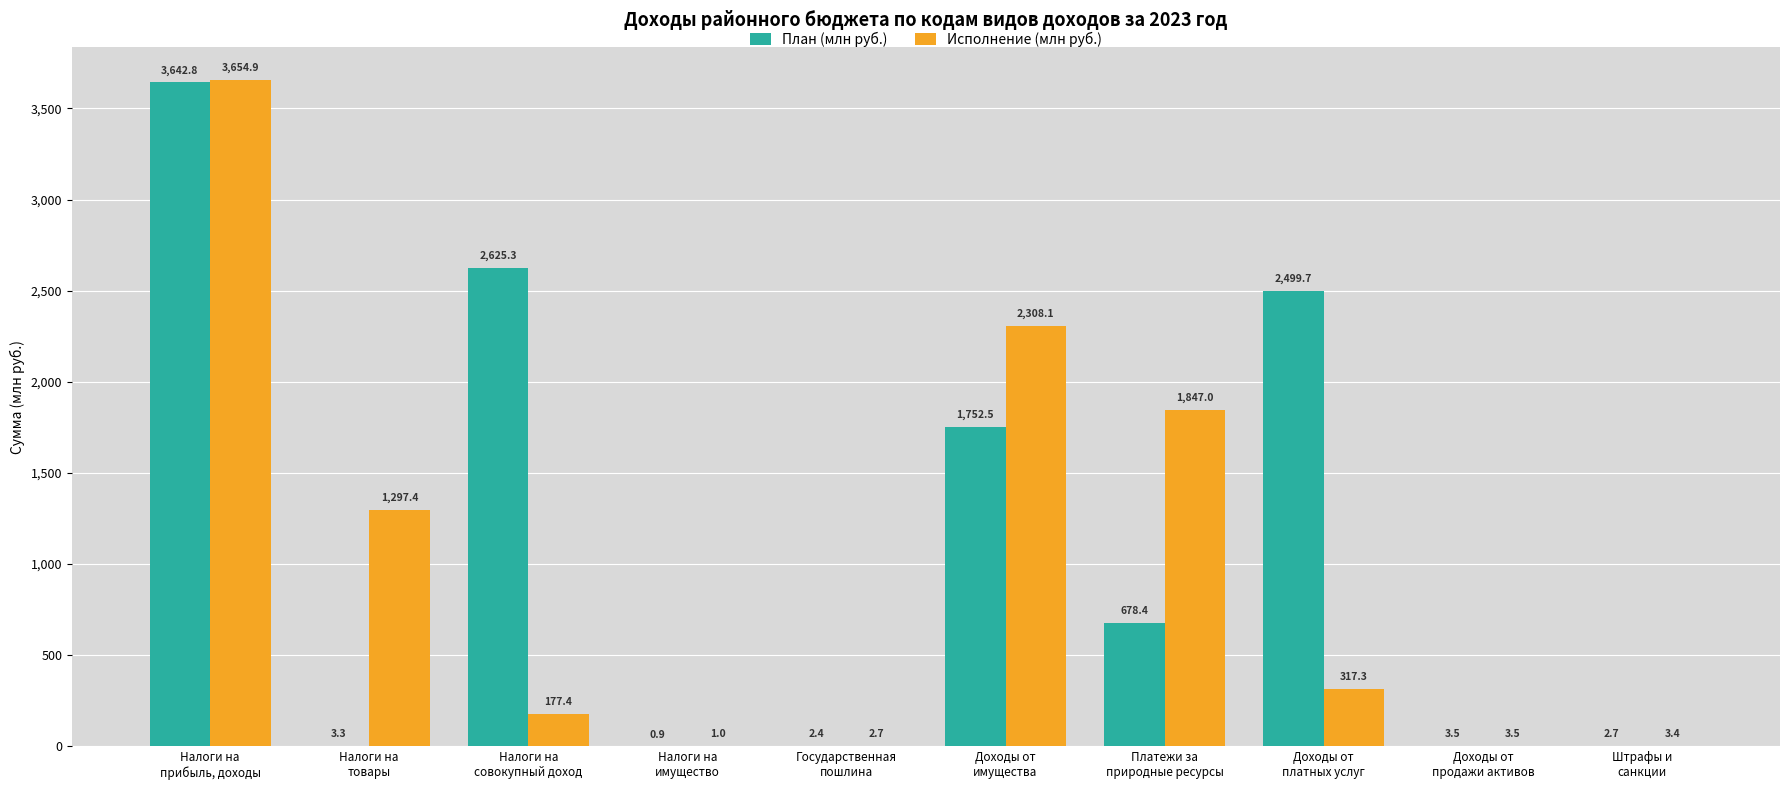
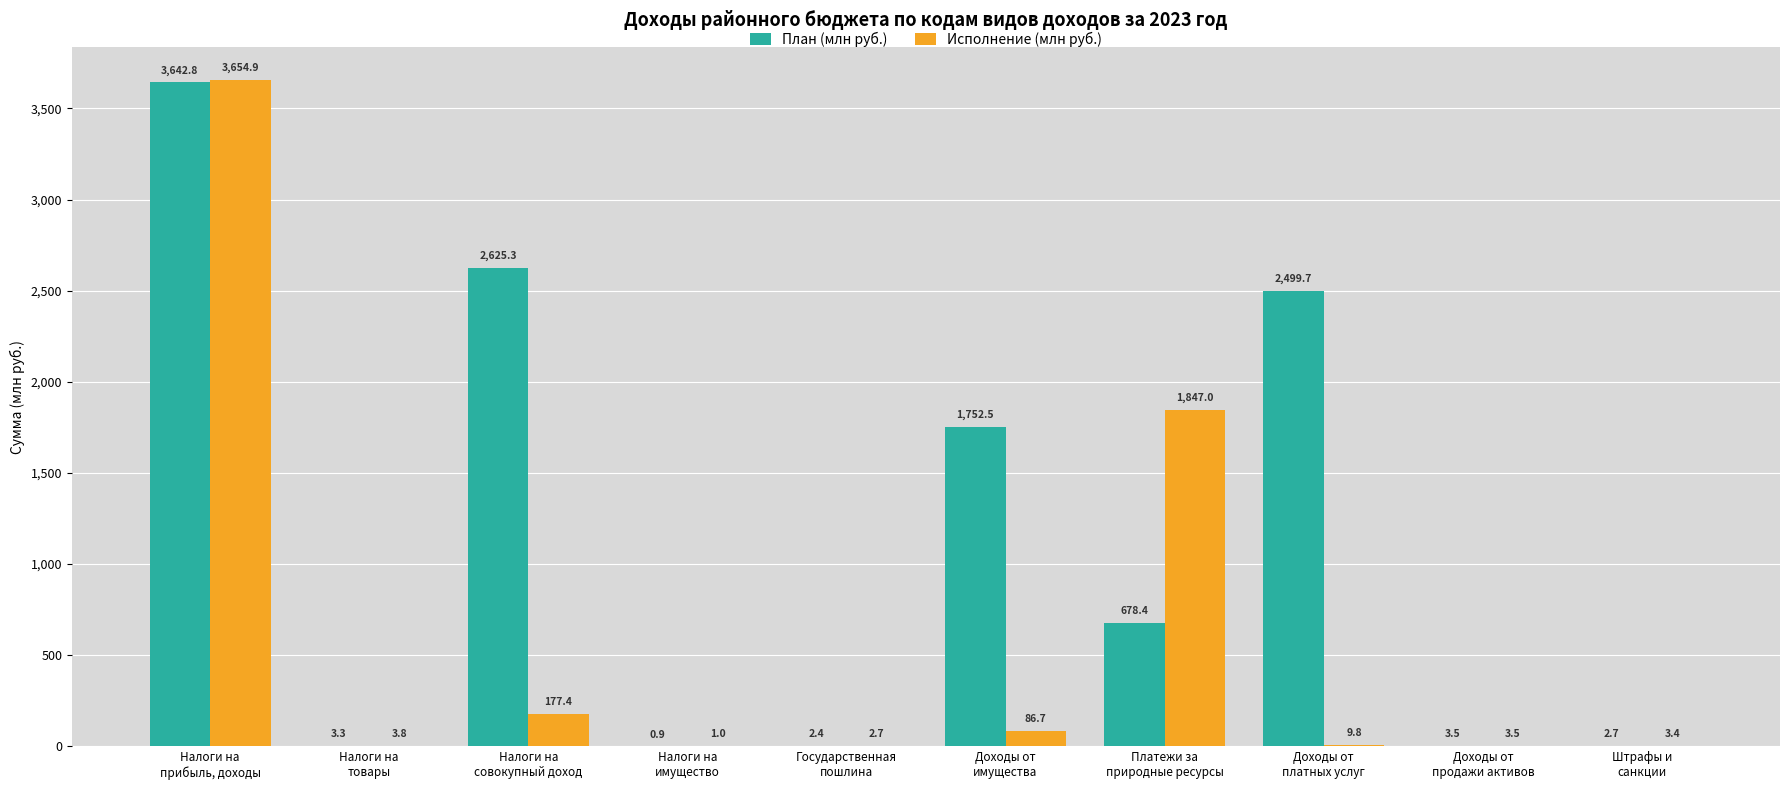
Исполнение (млн руб.), Налоги на товары: 1,297.4 -> 3.8
Исполнение (млн руб.), Доходы от имущества: 2,308.1 -> 86.7
Исполнение (млн руб.), Доходы от платных услуг: 317.3 -> 9.8
